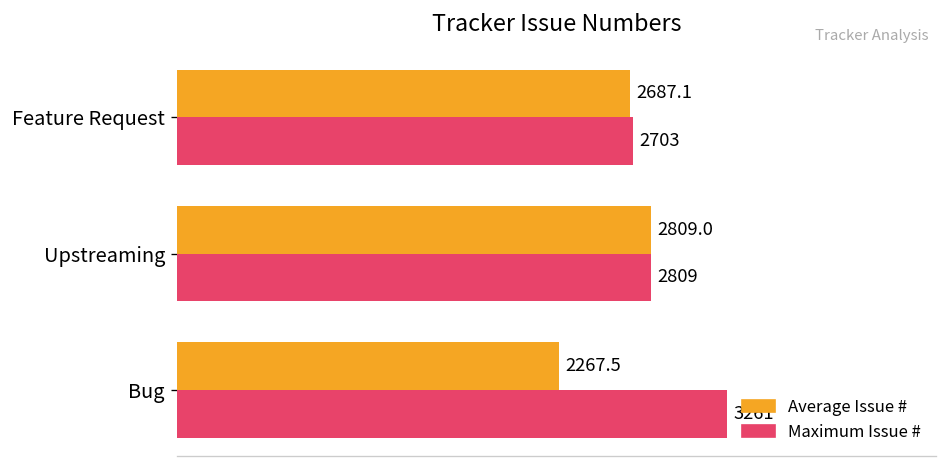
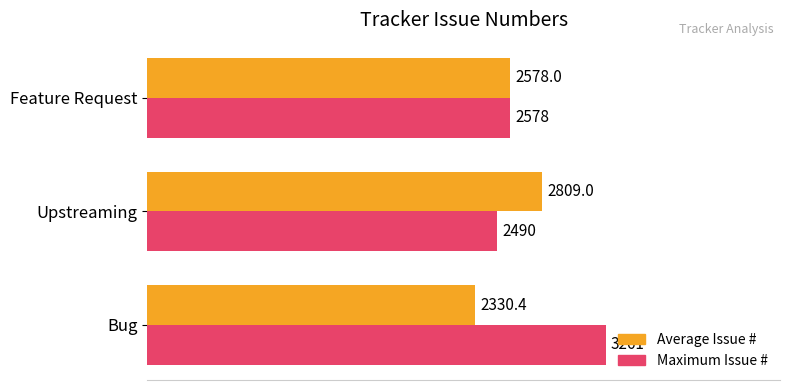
Average Issue #, Feature Request: 2687.1 -> 2578.0
Maximum Issue #, Feature Request: 2703 -> 2578
Maximum Issue #, Upstreaming: 2809 -> 2490
Average Issue #, Bug: 2267.5 -> 2330.4
